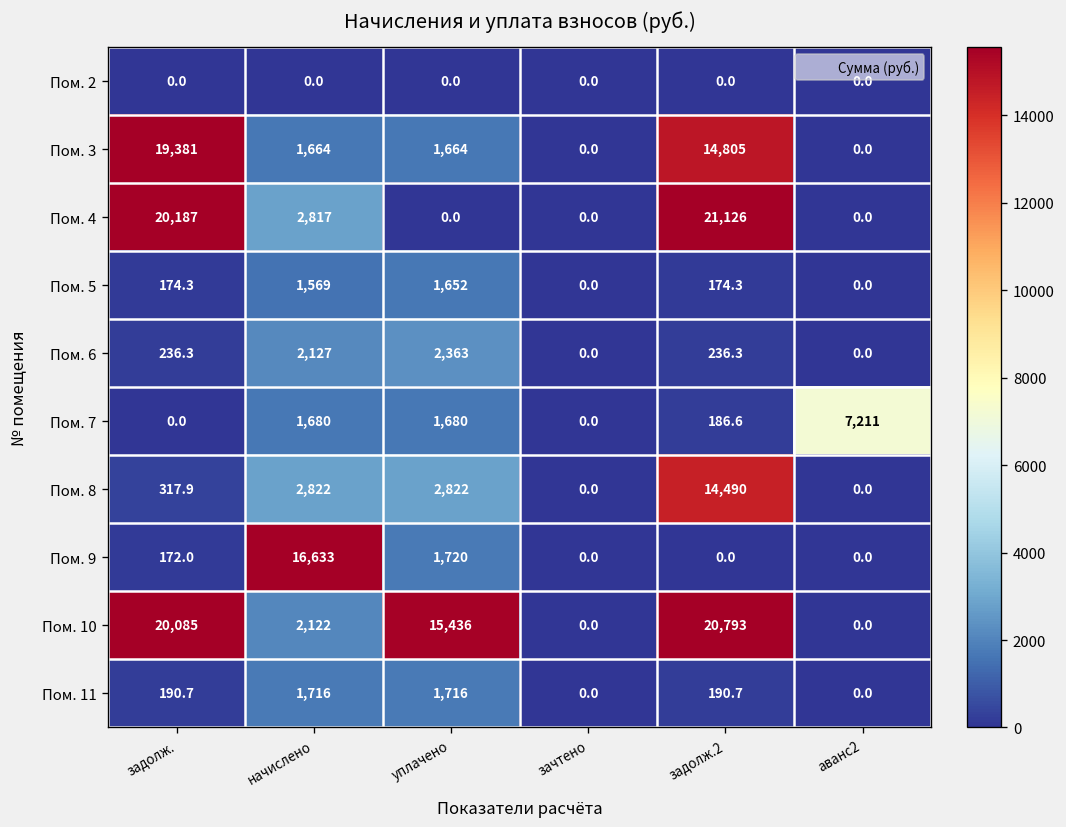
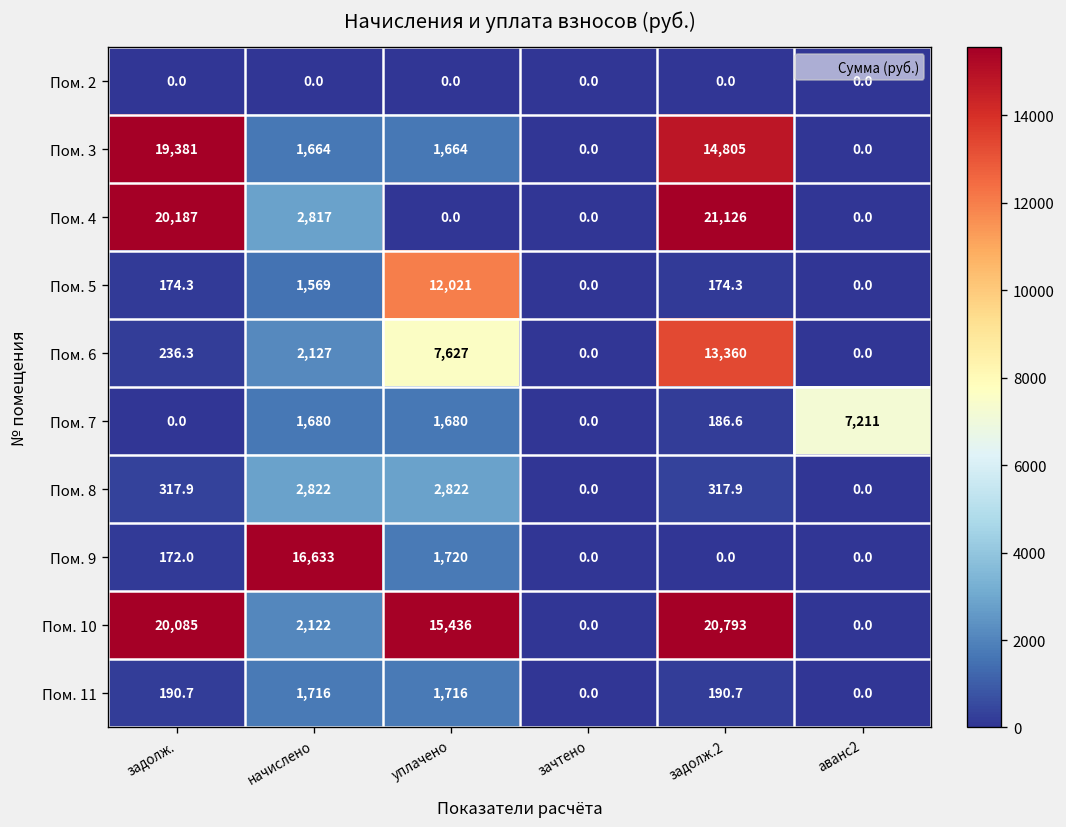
Пом. 5, уплачено: 1,652 -> 12,021
Пом. 6, уплачено: 2,363 -> 7,627
Пом. 6, задолж.2: 236.3 -> 13,360
Пом. 8, задолж.2: 14,490 -> 317.9
